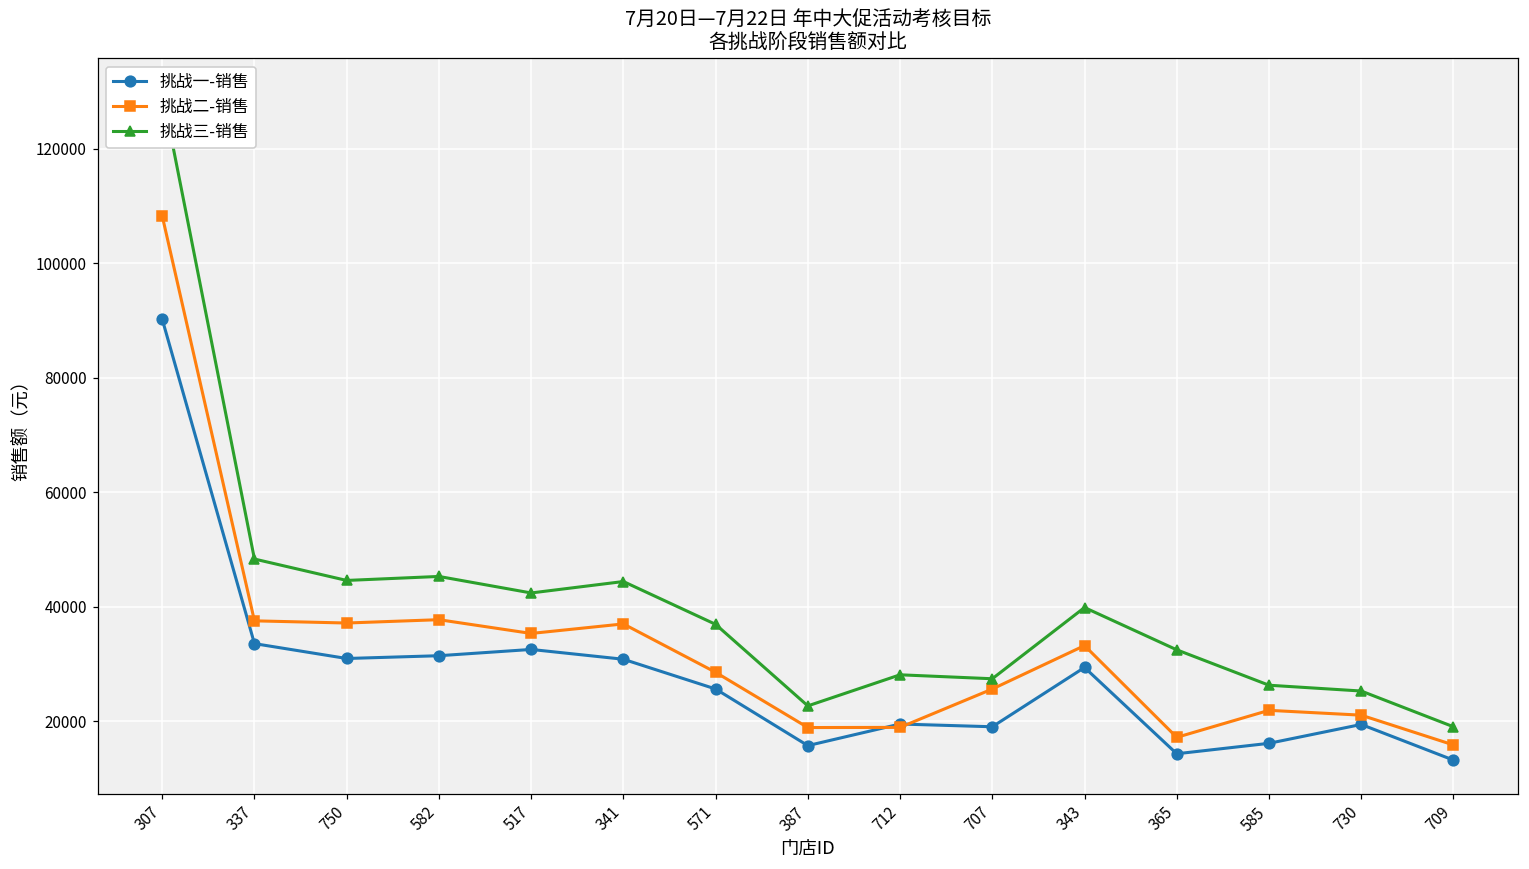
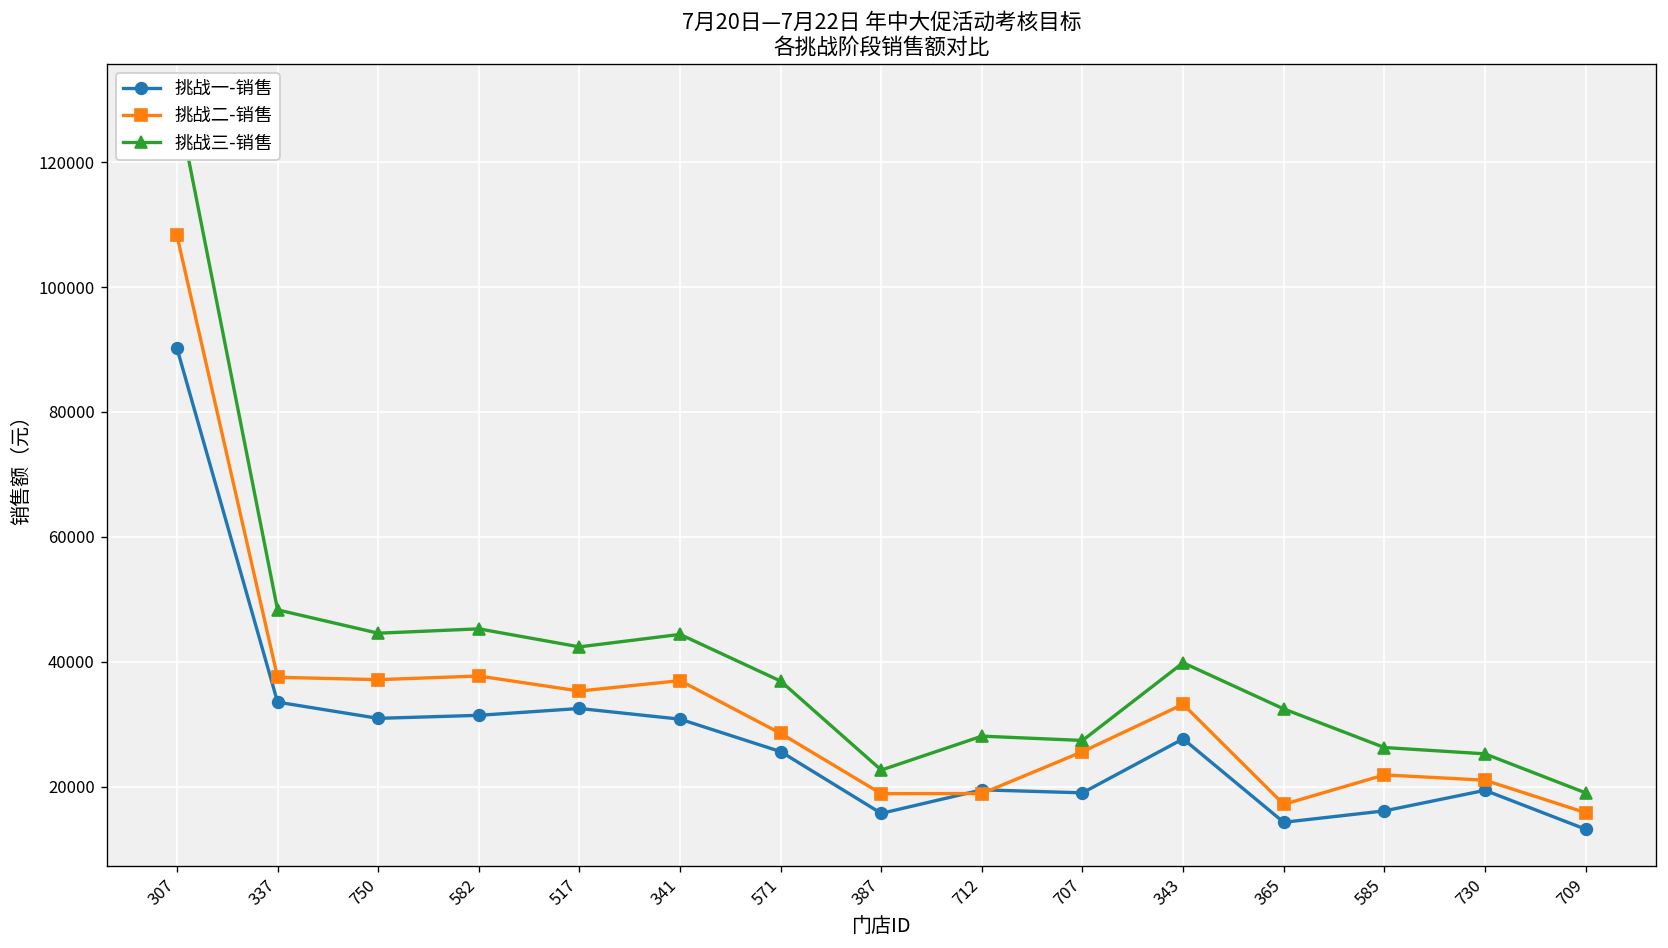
挑战一-销售, 343: 29000 -> 28000
